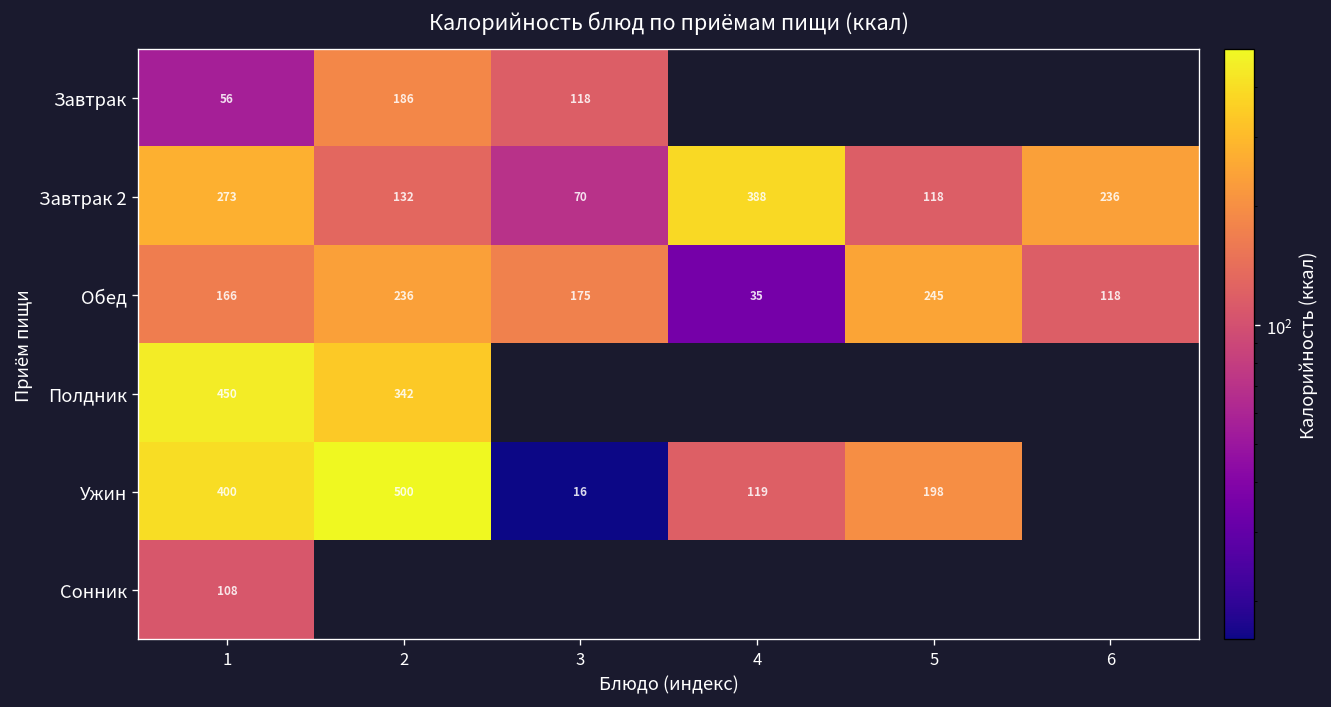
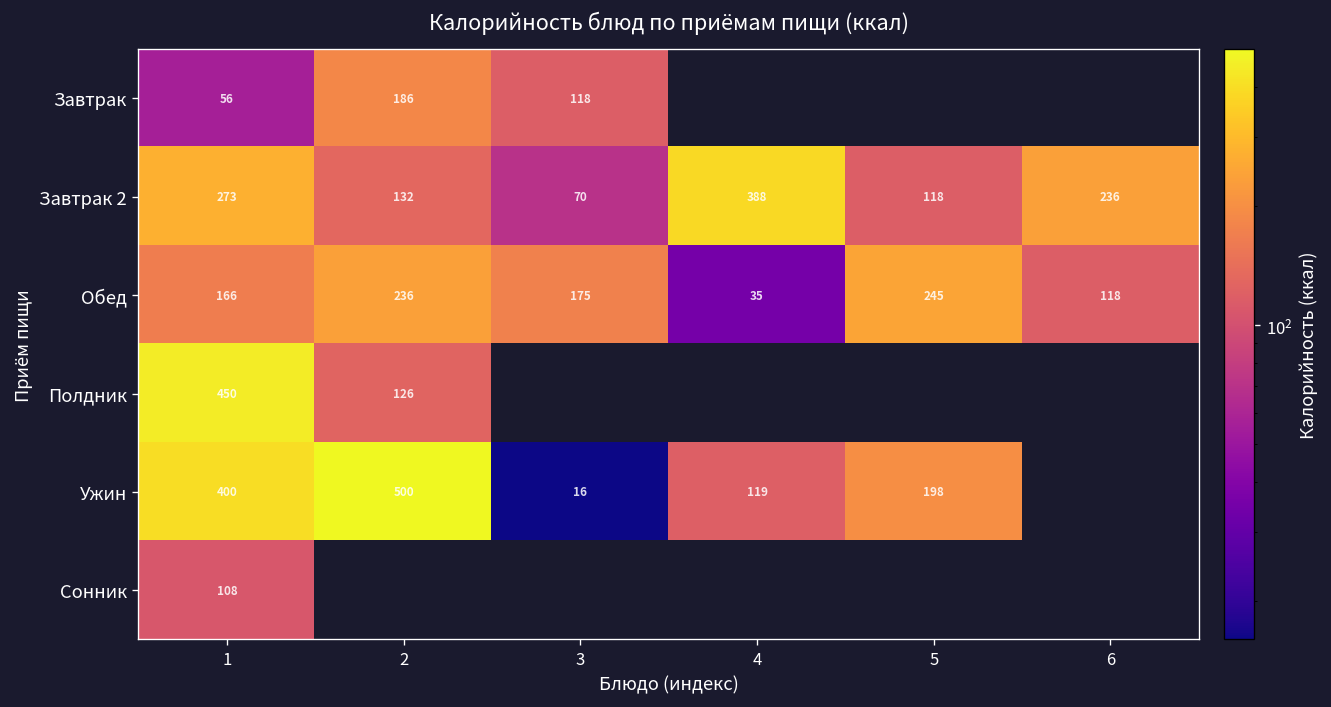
Полдник, 2: 342 -> 126
